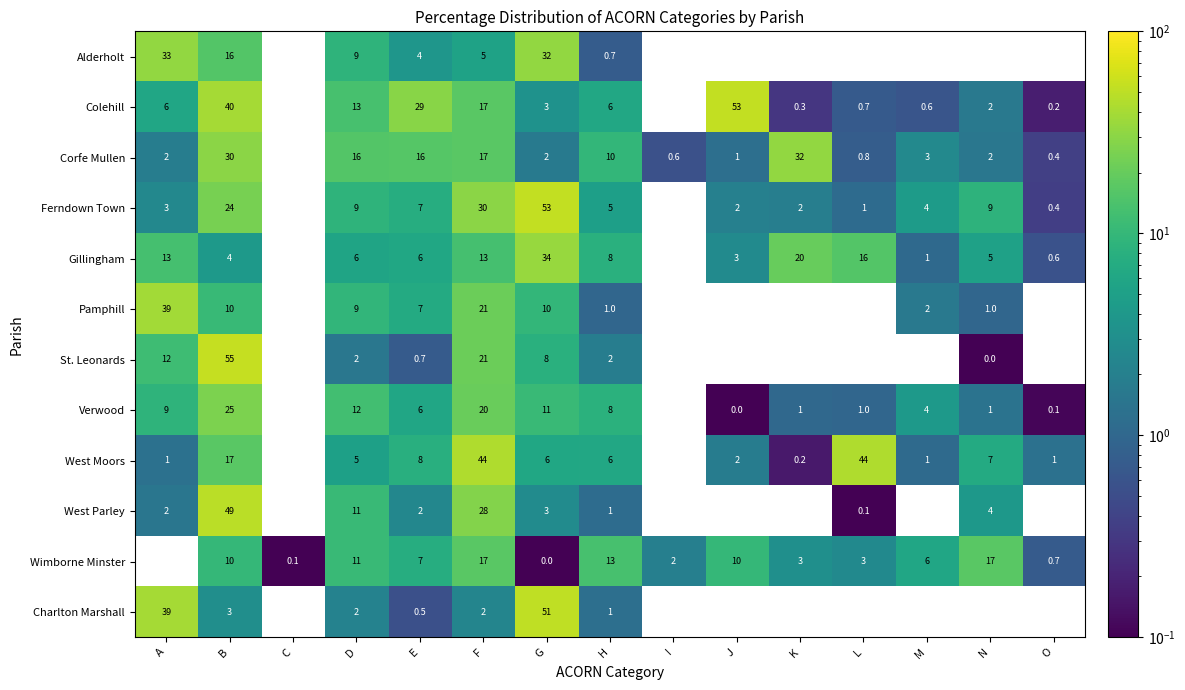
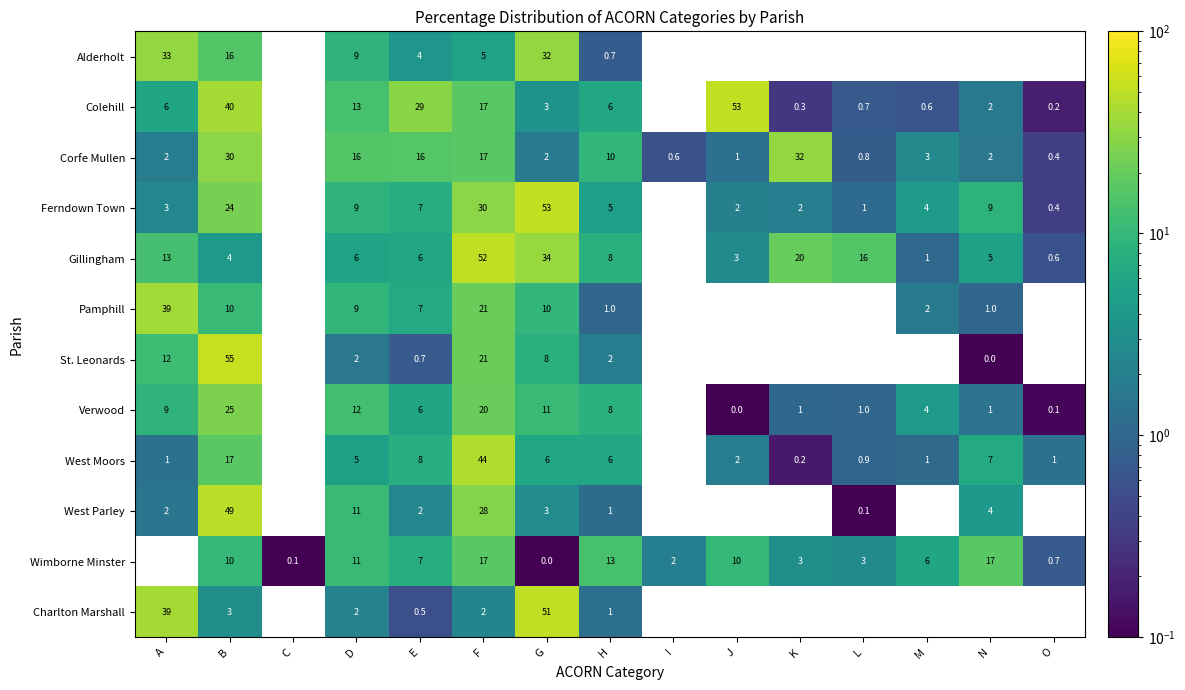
Gillingham, F: 13 -> 52
West Moors, L: 44 -> 0.9
